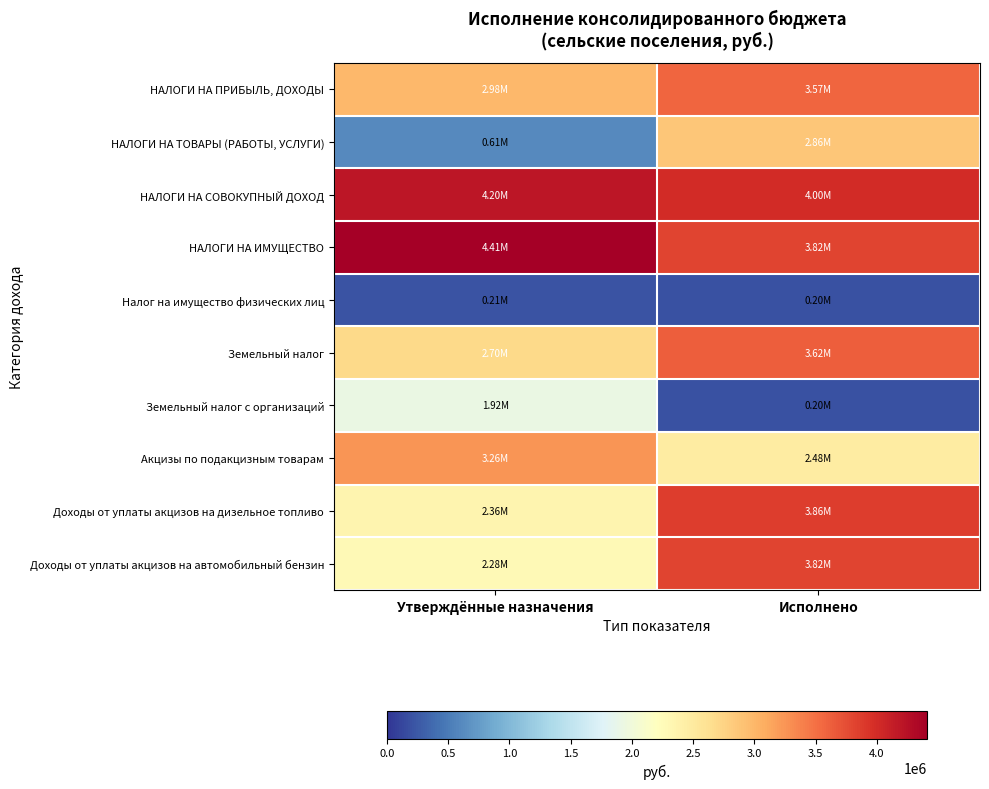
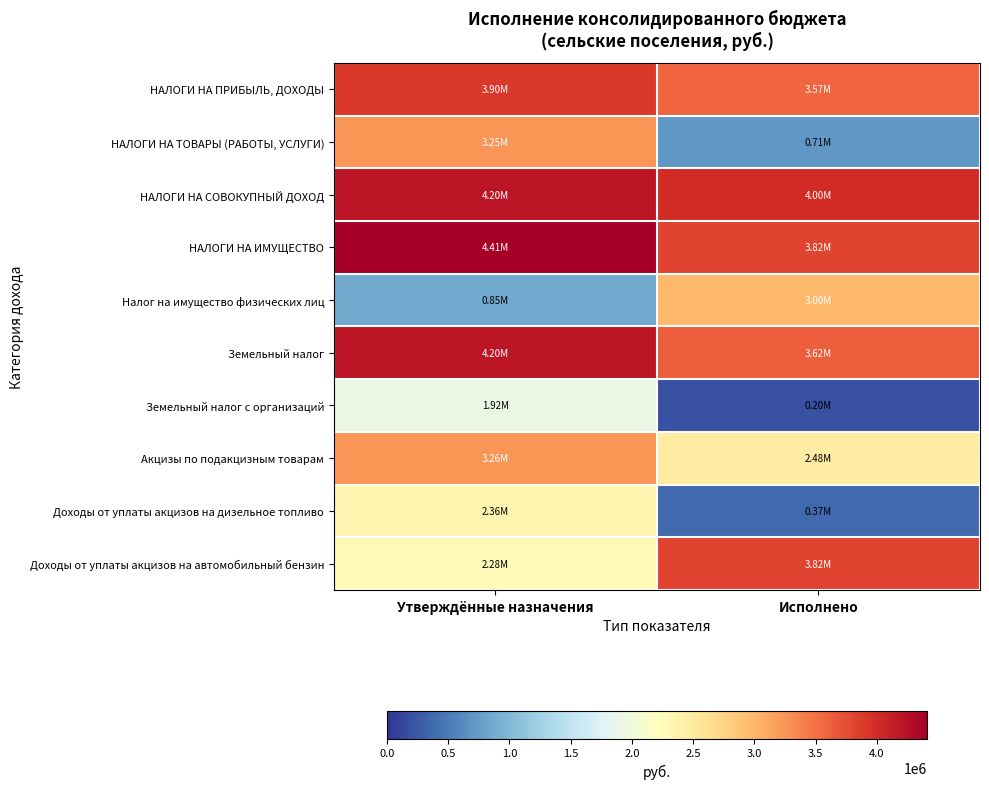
НАЛОГИ НА ПРИБЫЛЬ, ДОХОДЫ, Утверждённые назначения: 2.98M -> 3.90M
НАЛОГИ НА ТОВАРЫ (РАБОТЫ, УСЛУГИ), Утверждённые назначения: 0.61M -> 3.25M
НАЛОГИ НА ТОВАРЫ (РАБОТЫ, УСЛУГИ), Исполнено: 2.86M -> 0.71M
Налог на имущество физических лиц, Утверждённые назначения: 0.21M -> 0.85M
Налог на имущество физических лиц, Исполнено: 0.20M -> 3.00M
Земельный налог, Утверждённые назначения: 2.70M -> 4.20M
Доходы от уплаты акцизов на дизельное топливо, Исполнено: 3.86M -> 0.37M
